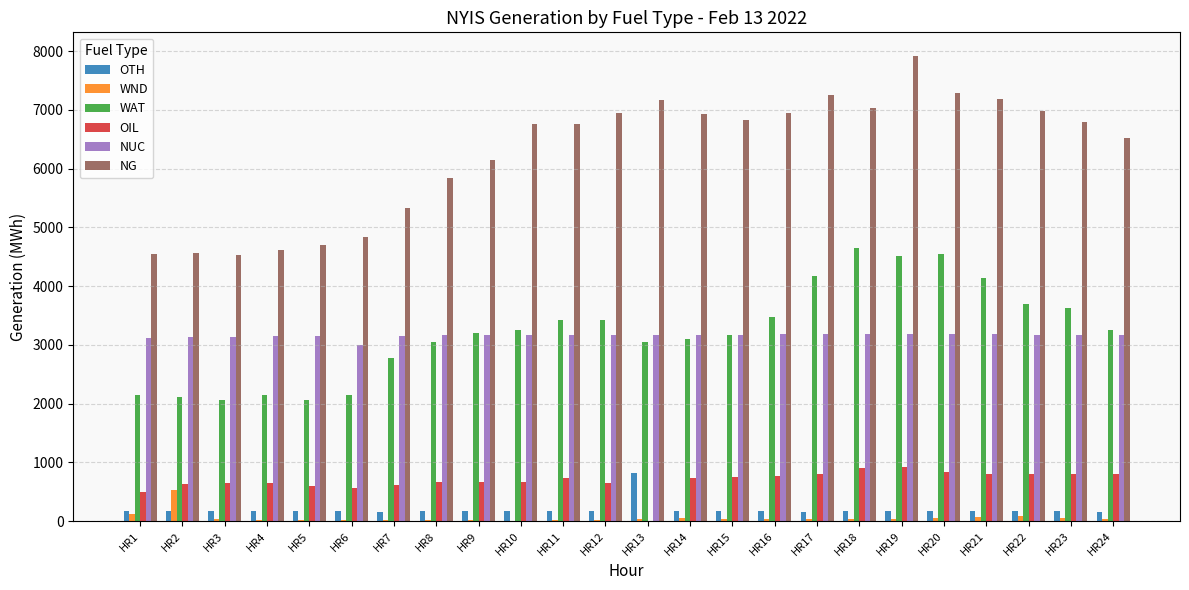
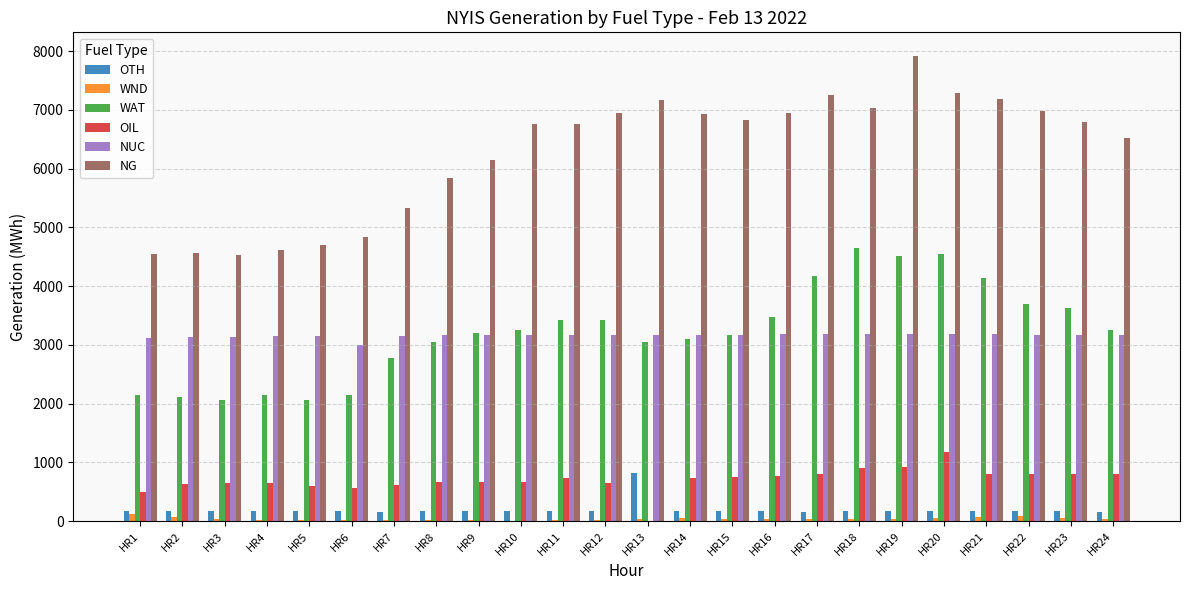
WND, HR2: 500 -> 100
OIL, HR20: 800 -> 1200
